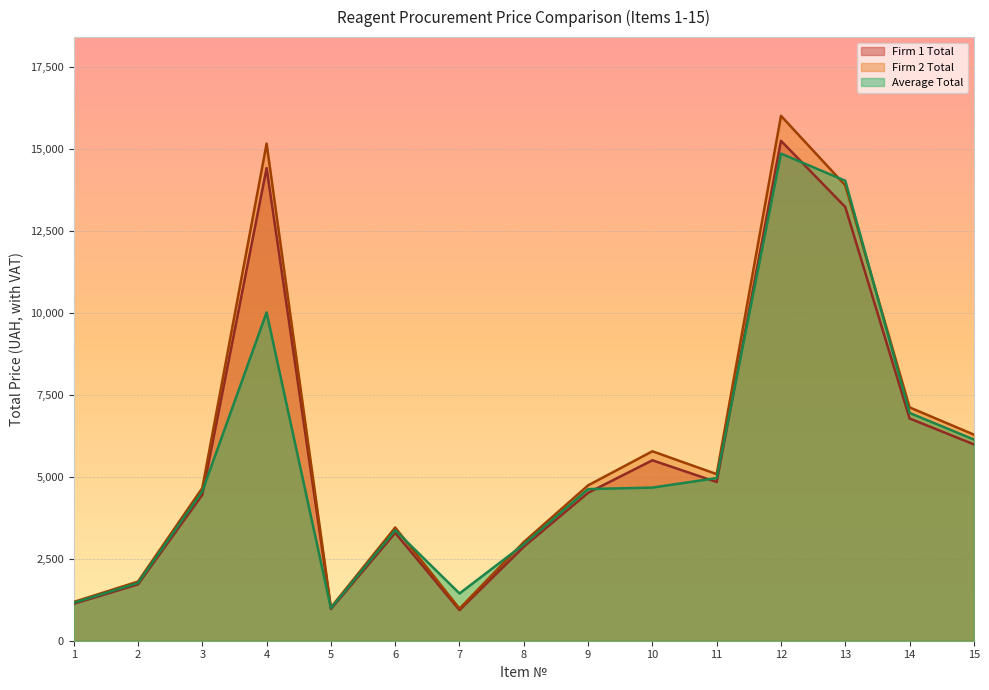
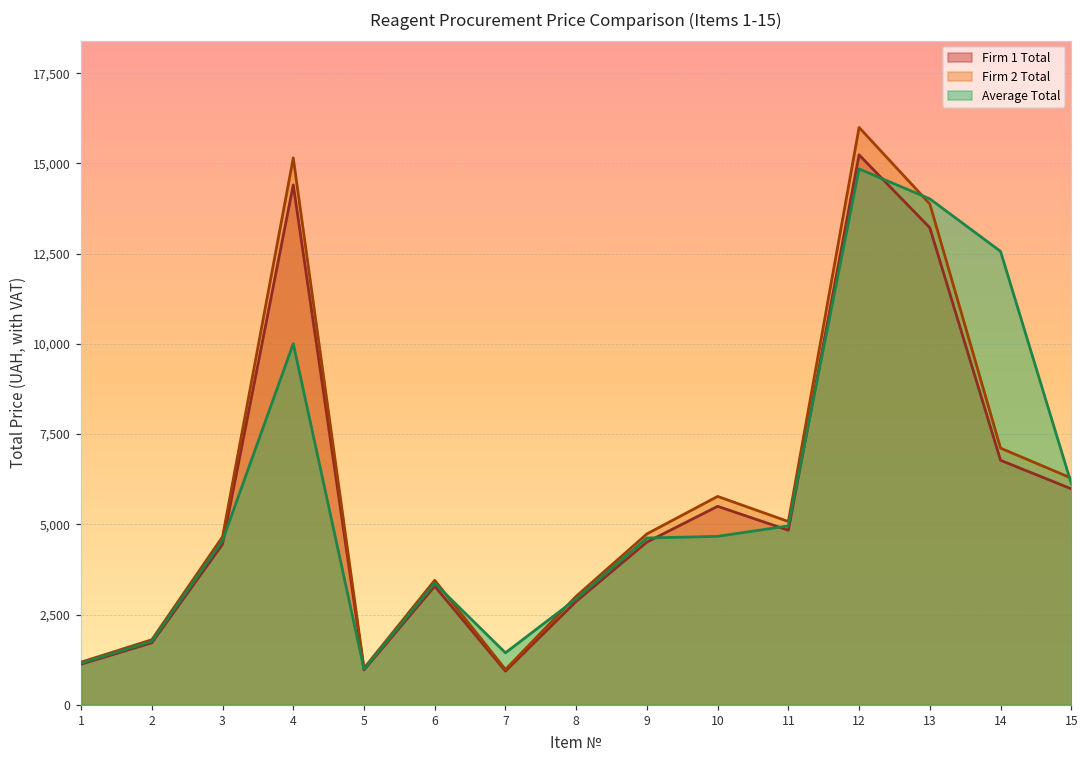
Average Total, 14: 6,900 -> 12,600
